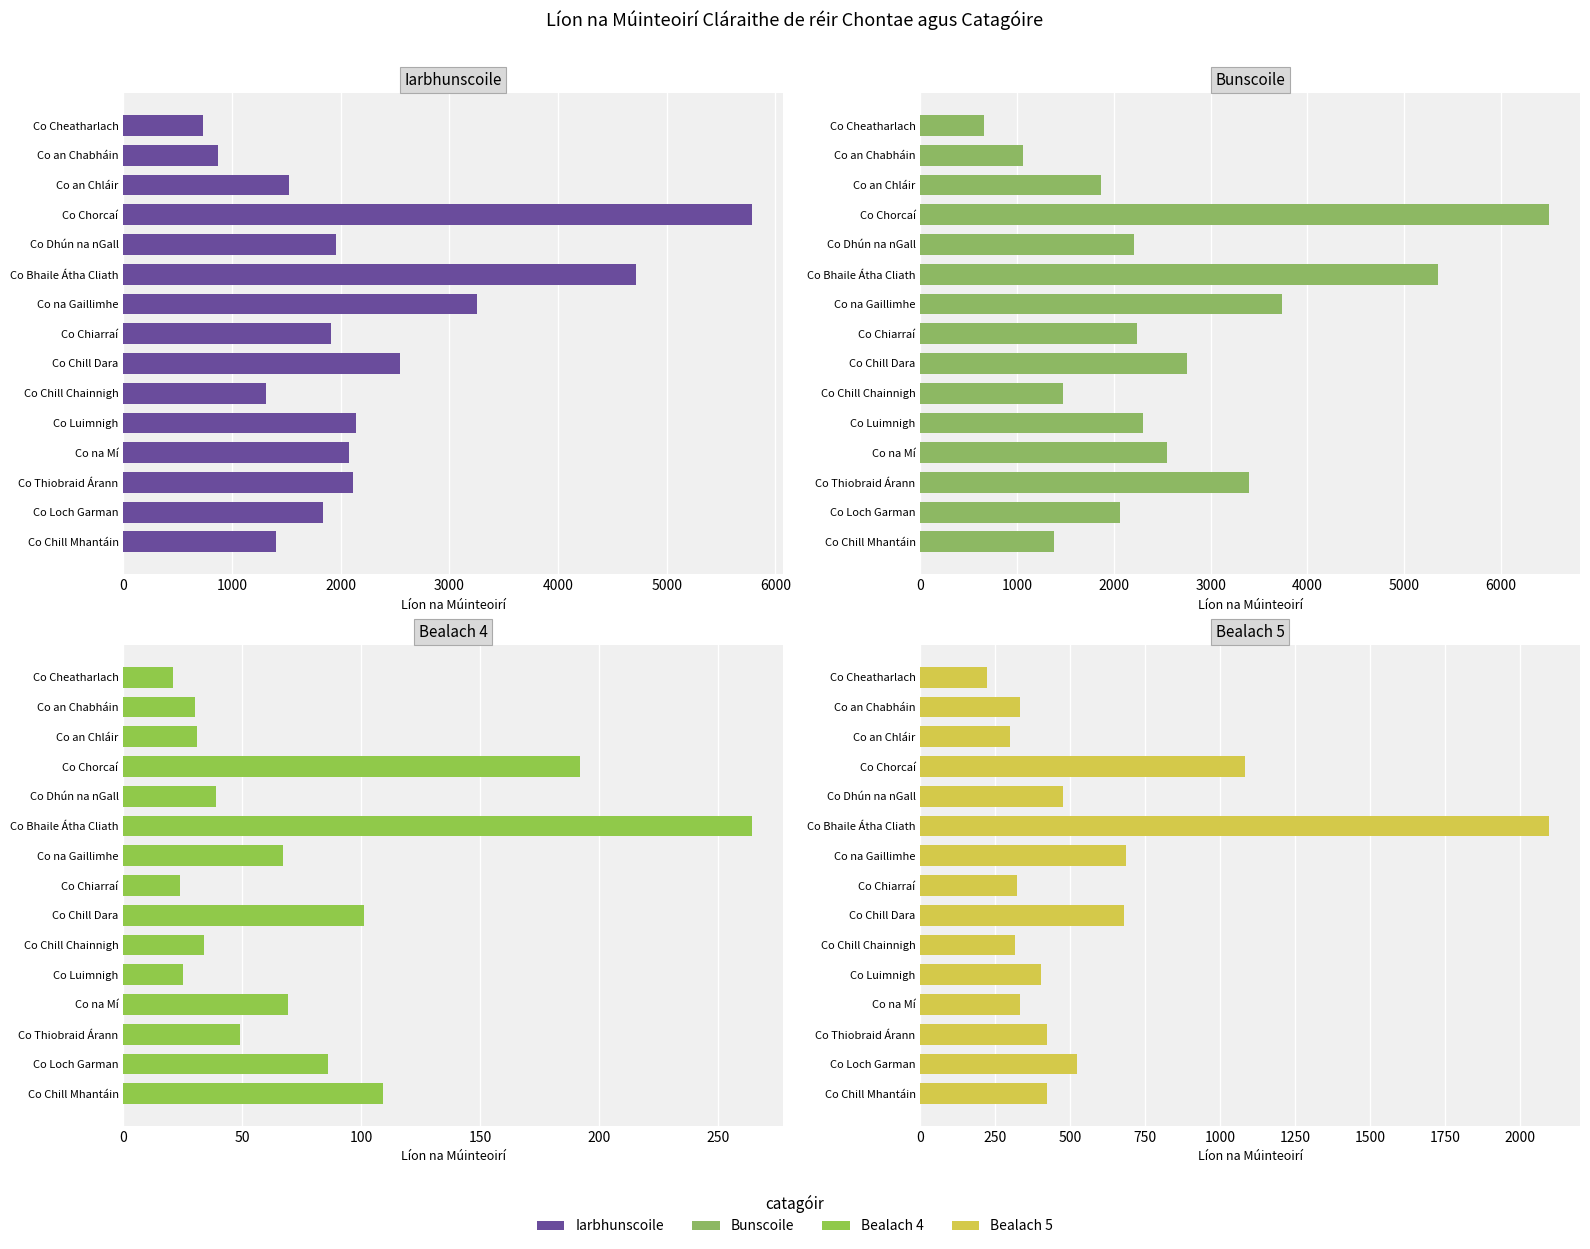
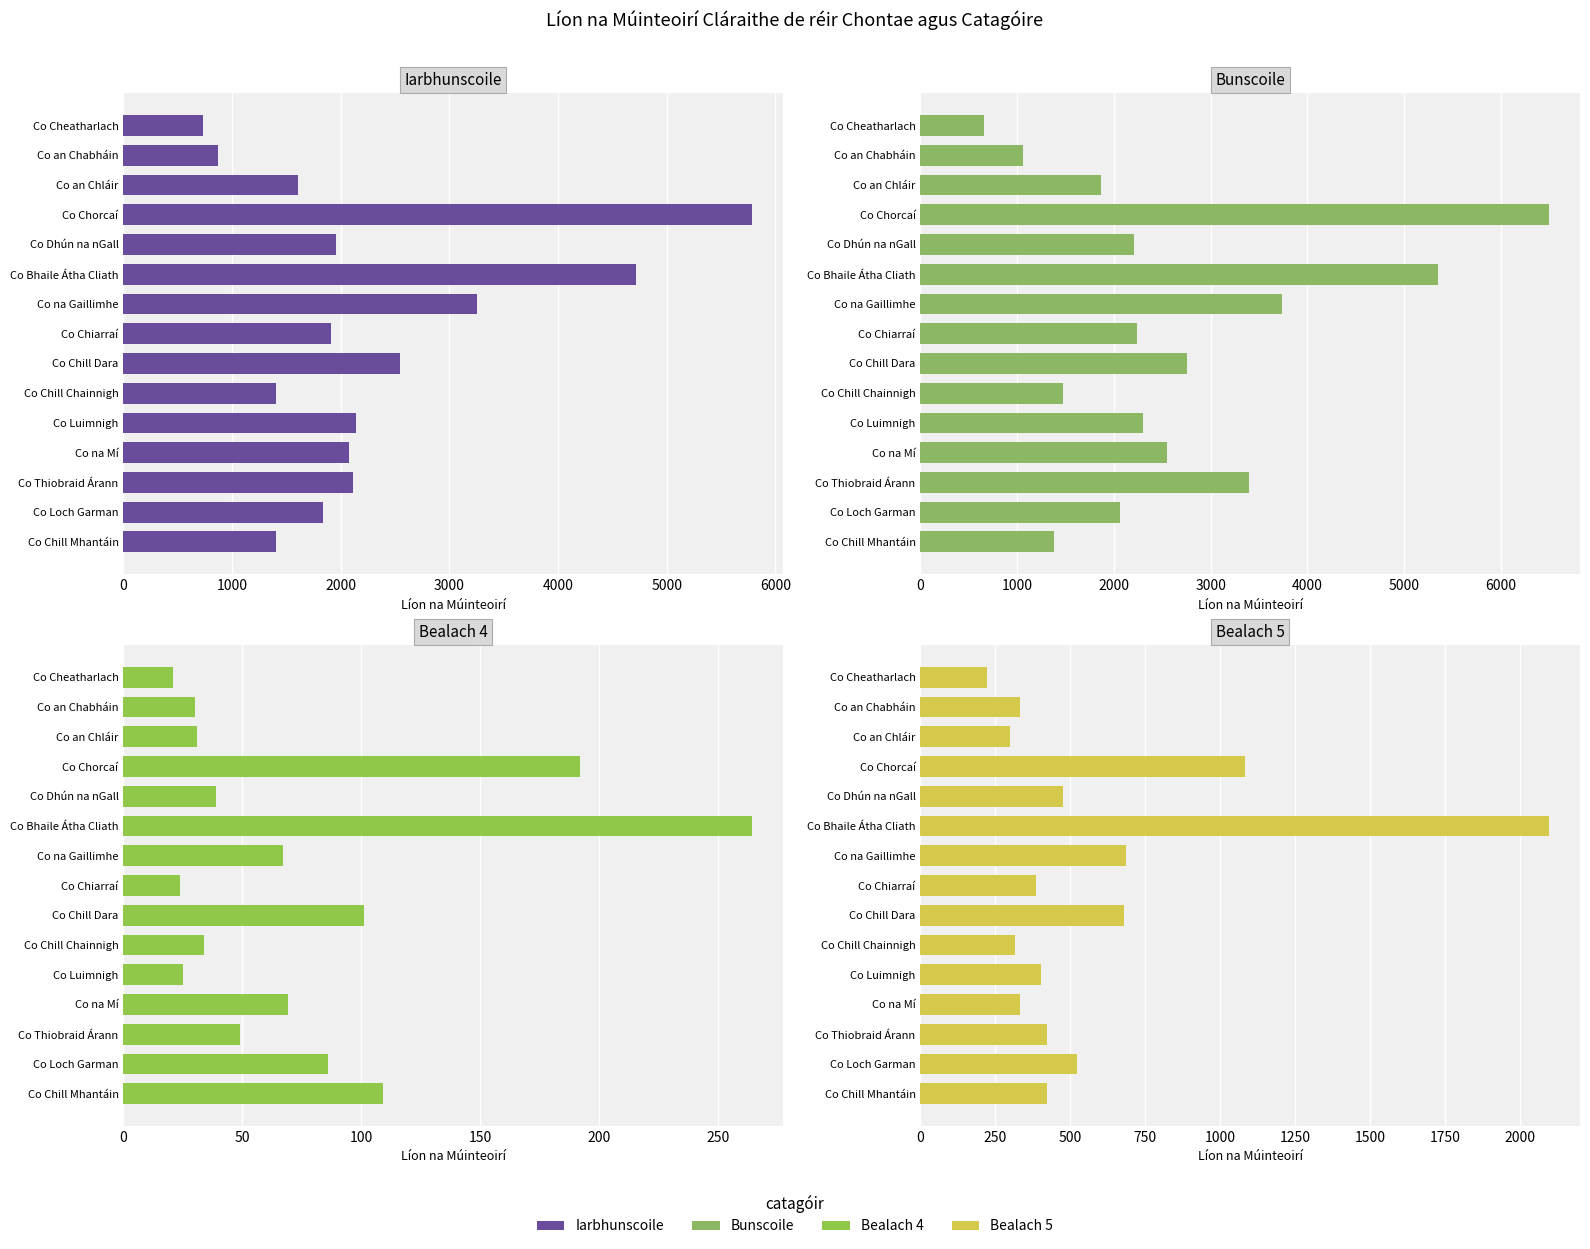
Iarbhunscoile, Co an Chláir: 1520 -> 1610
Iarbhunscoile, Co Chill Chainnigh: 1310 -> 1410
Bealach 5, Co Chiarraí: 320 -> 390
